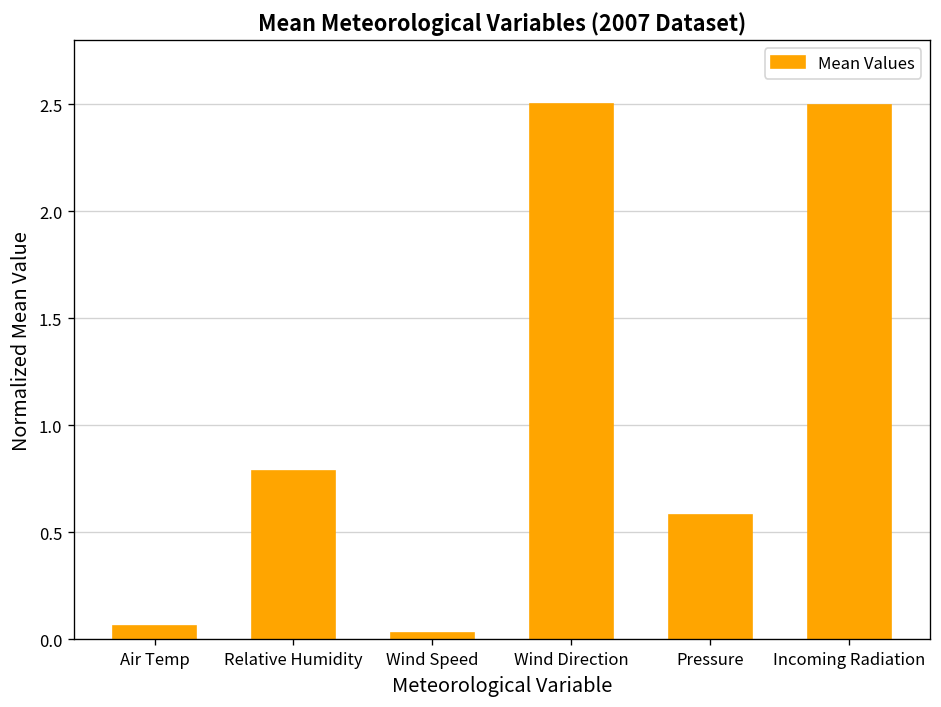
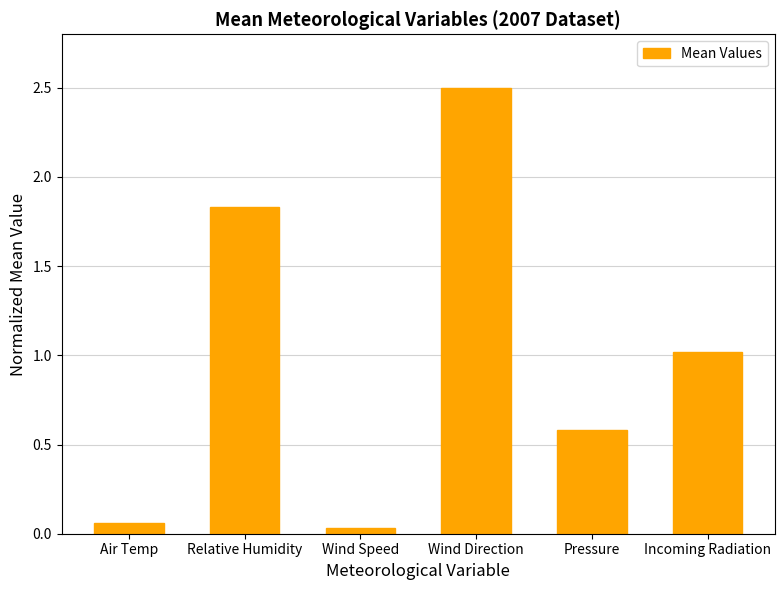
Relative Humidity: 0.79 -> 1.83
Incoming Radiation: 2.50 -> 1.02
